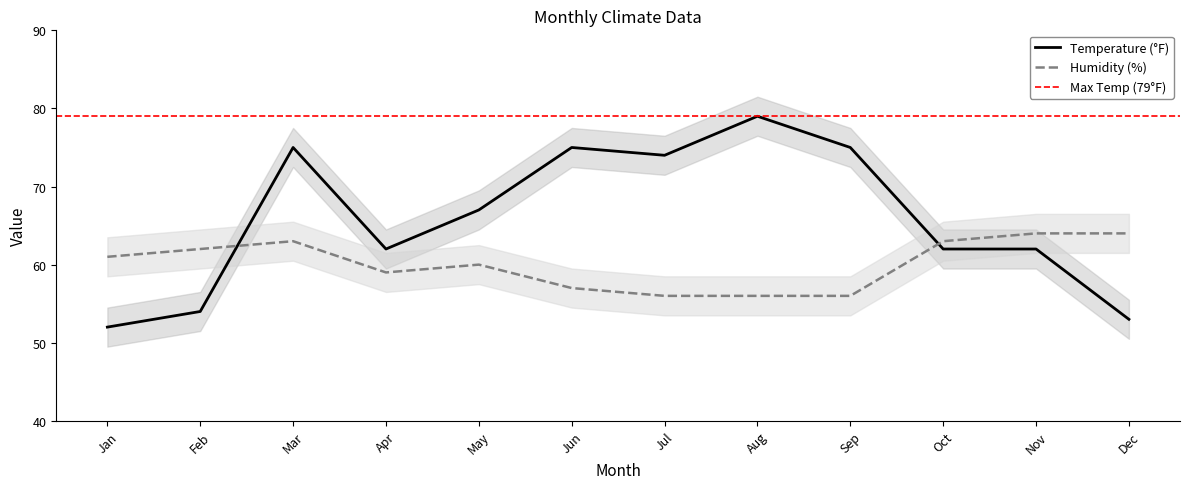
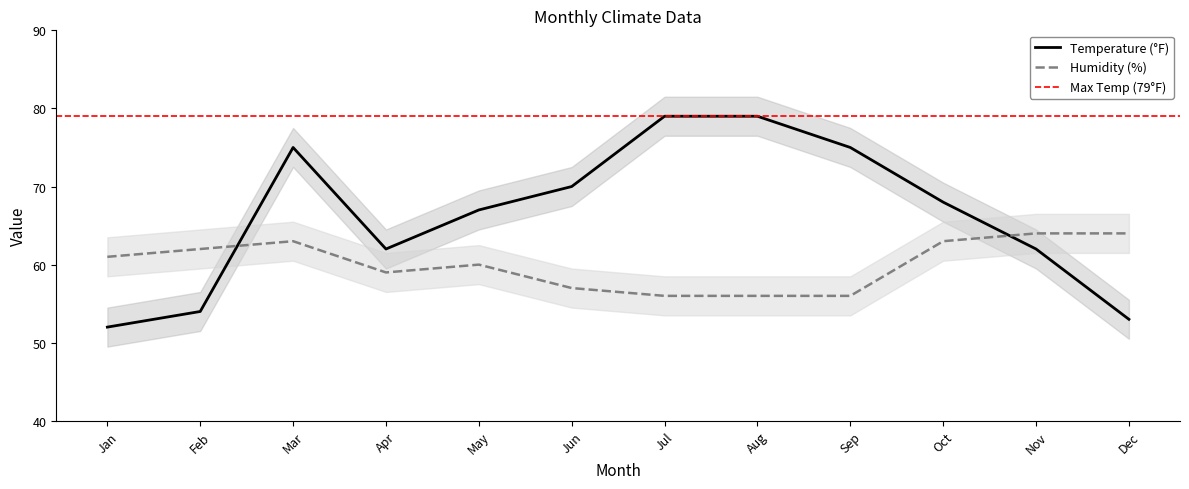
Temperature (°F), Jun: 75 -> 70
Temperature (°F), Jul: 74 -> 79
Temperature (°F), Oct: 62 -> 68
